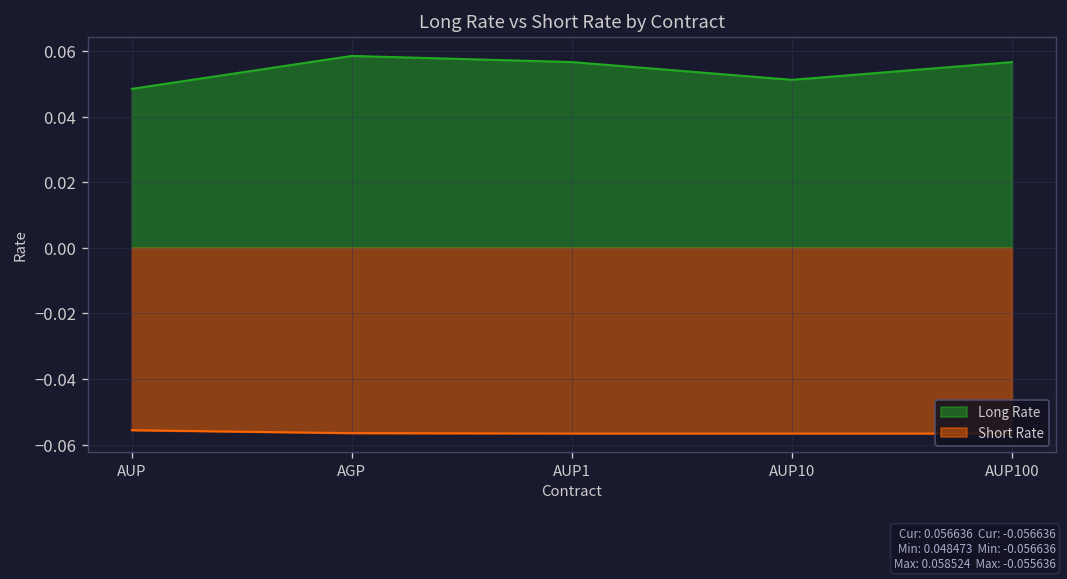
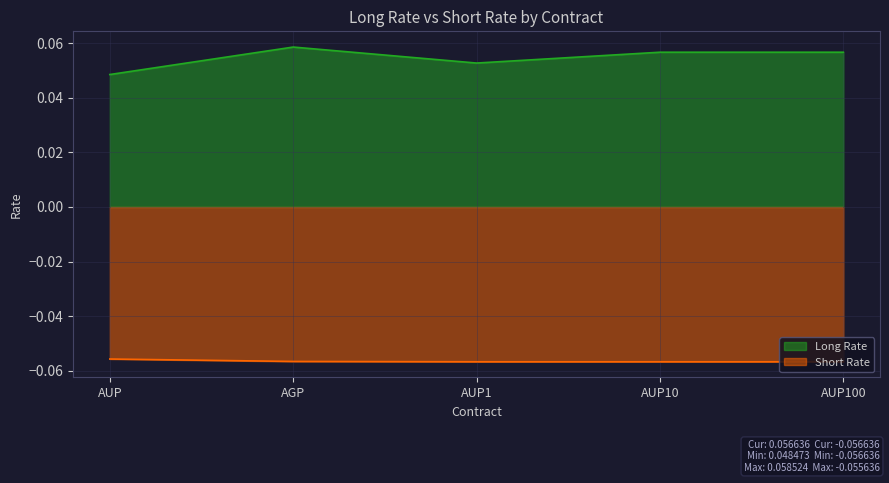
Long Rate, AUP1: 0.057 -> 0.053
Long Rate, AUP10: 0.051 -> 0.057
